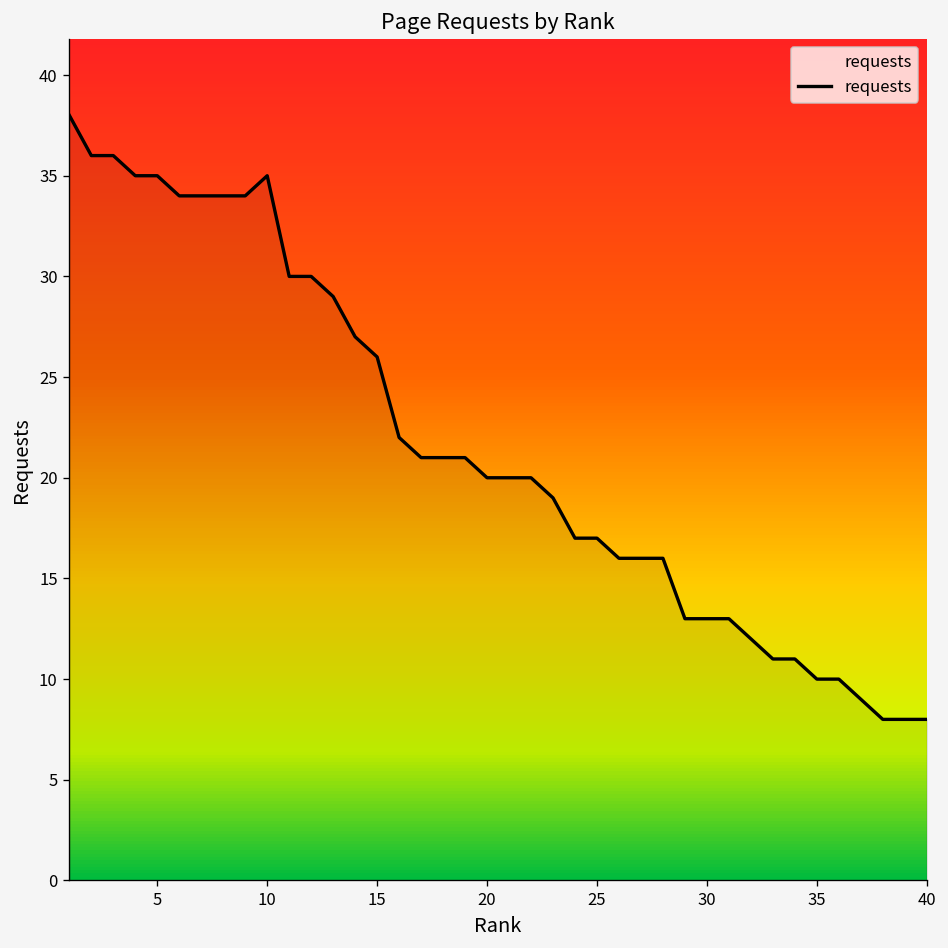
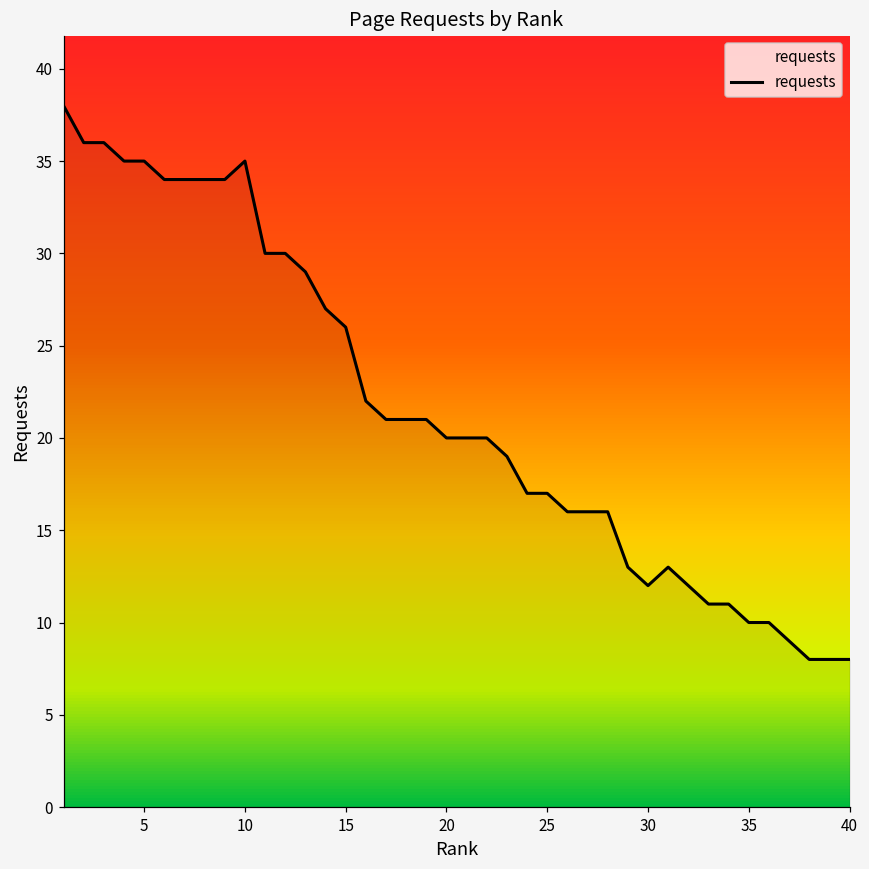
30: 13 -> 12
